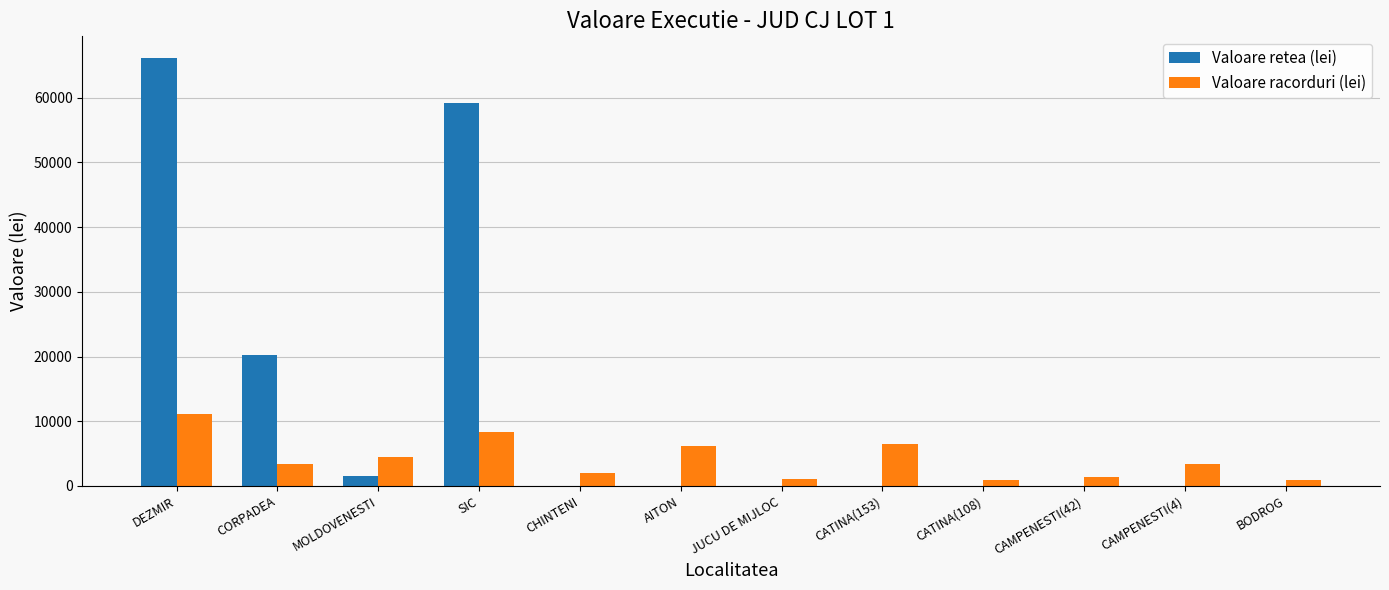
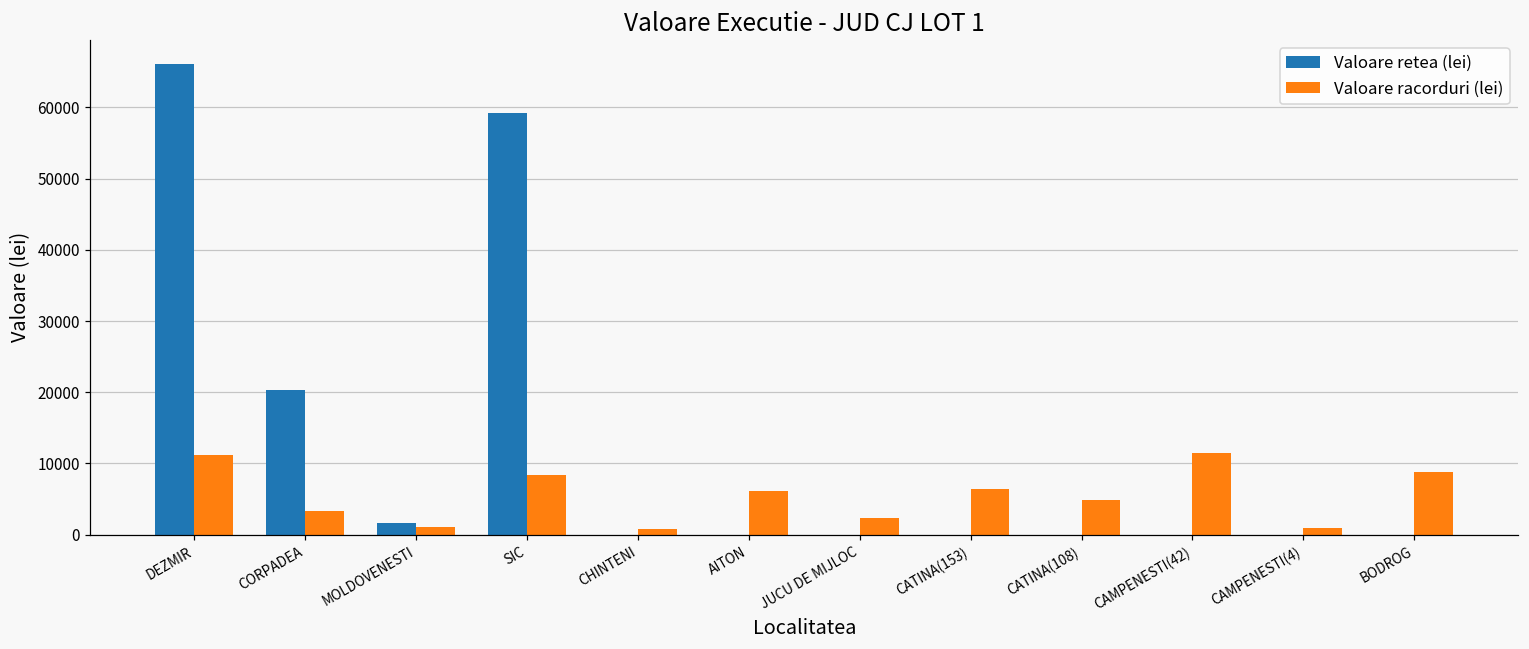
Valoare racorduri (lei), MOLDOVENESTI: 4000 -> 1000
Valoare racorduri (lei), CHINTENI: 2000 -> 1000
Valoare racorduri (lei), JUCU DE MIJLOC: 1000 -> 2000
Valoare racorduri (lei), CATINA(108): 1000 -> 5000
Valoare racorduri (lei), CAMPENESTI(42): 1000 -> 12000
Valoare racorduri (lei), CAMPENESTI(4): 3000 -> 1000
Valoare racorduri (lei), BODROG: 1000 -> 9000
